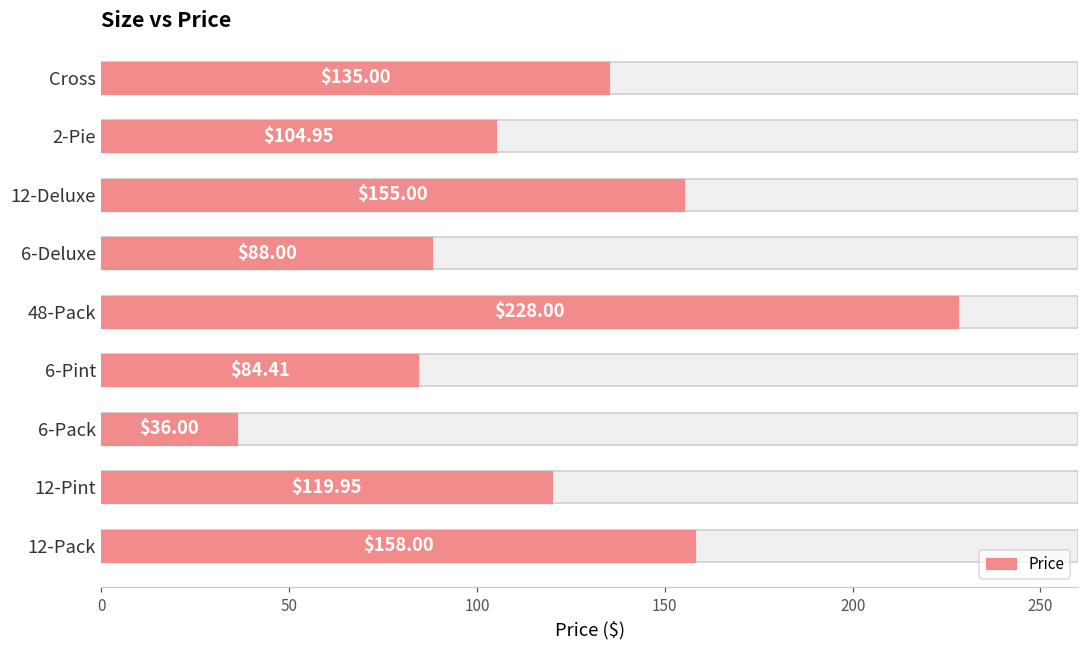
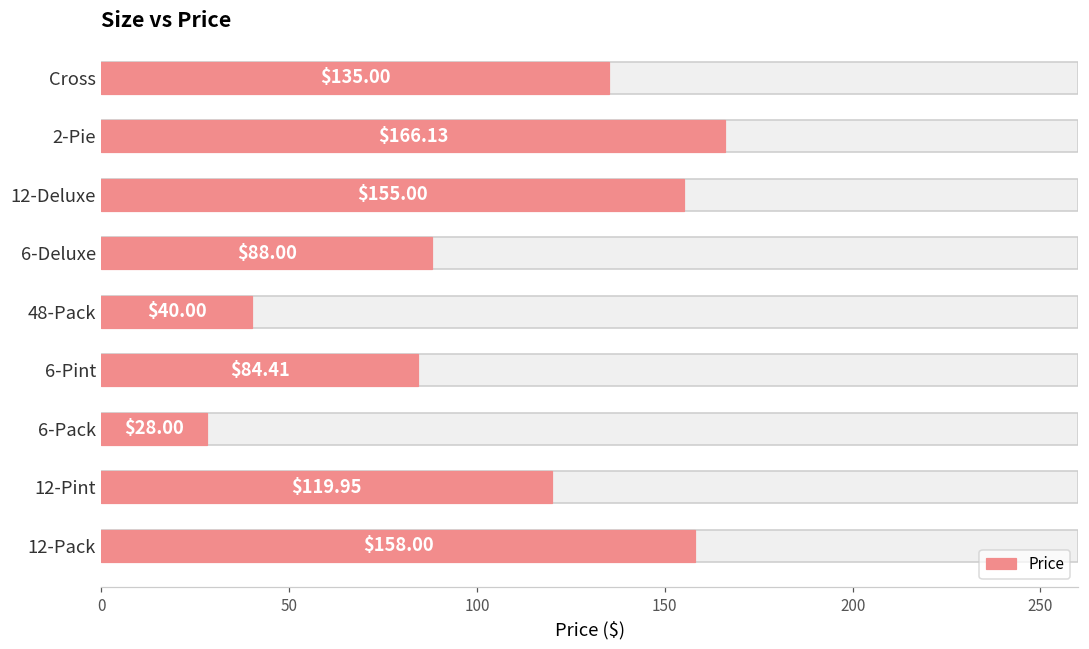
Price, 2-Pie: $104.95 -> $166.13
Price, 48-Pack: $228.00 -> $40.00
Price, 6-Pack: $36.00 -> $28.00
